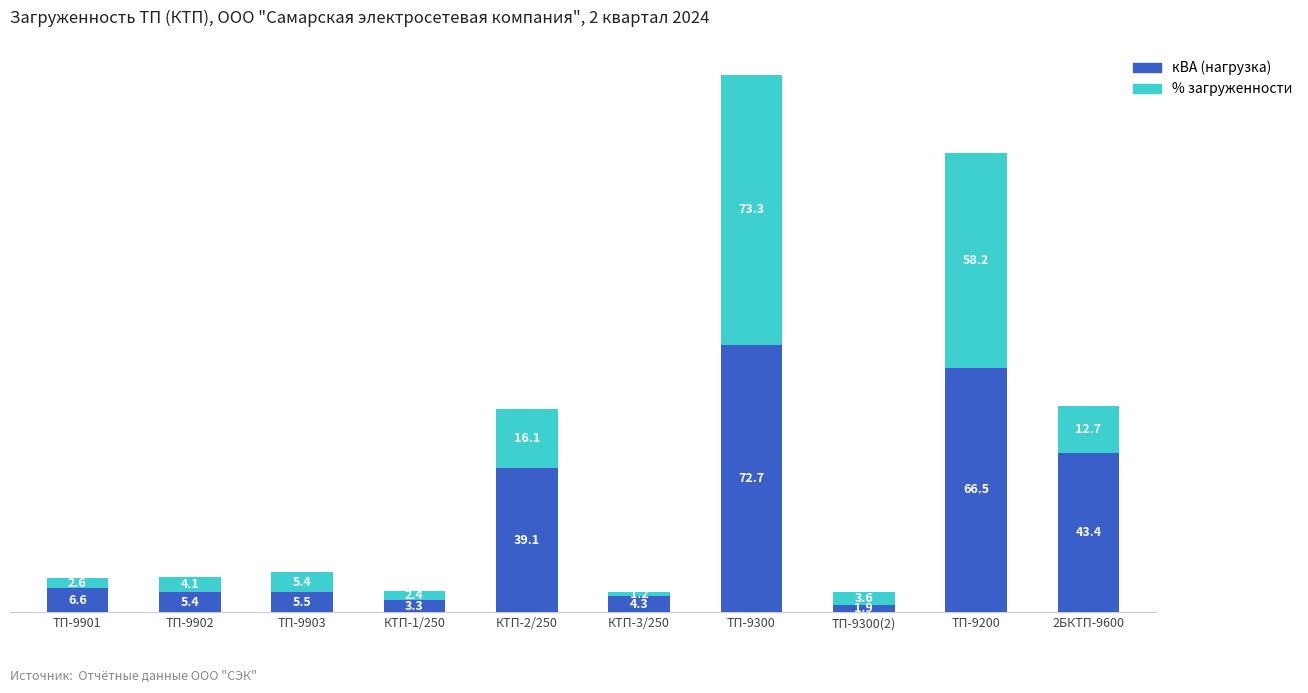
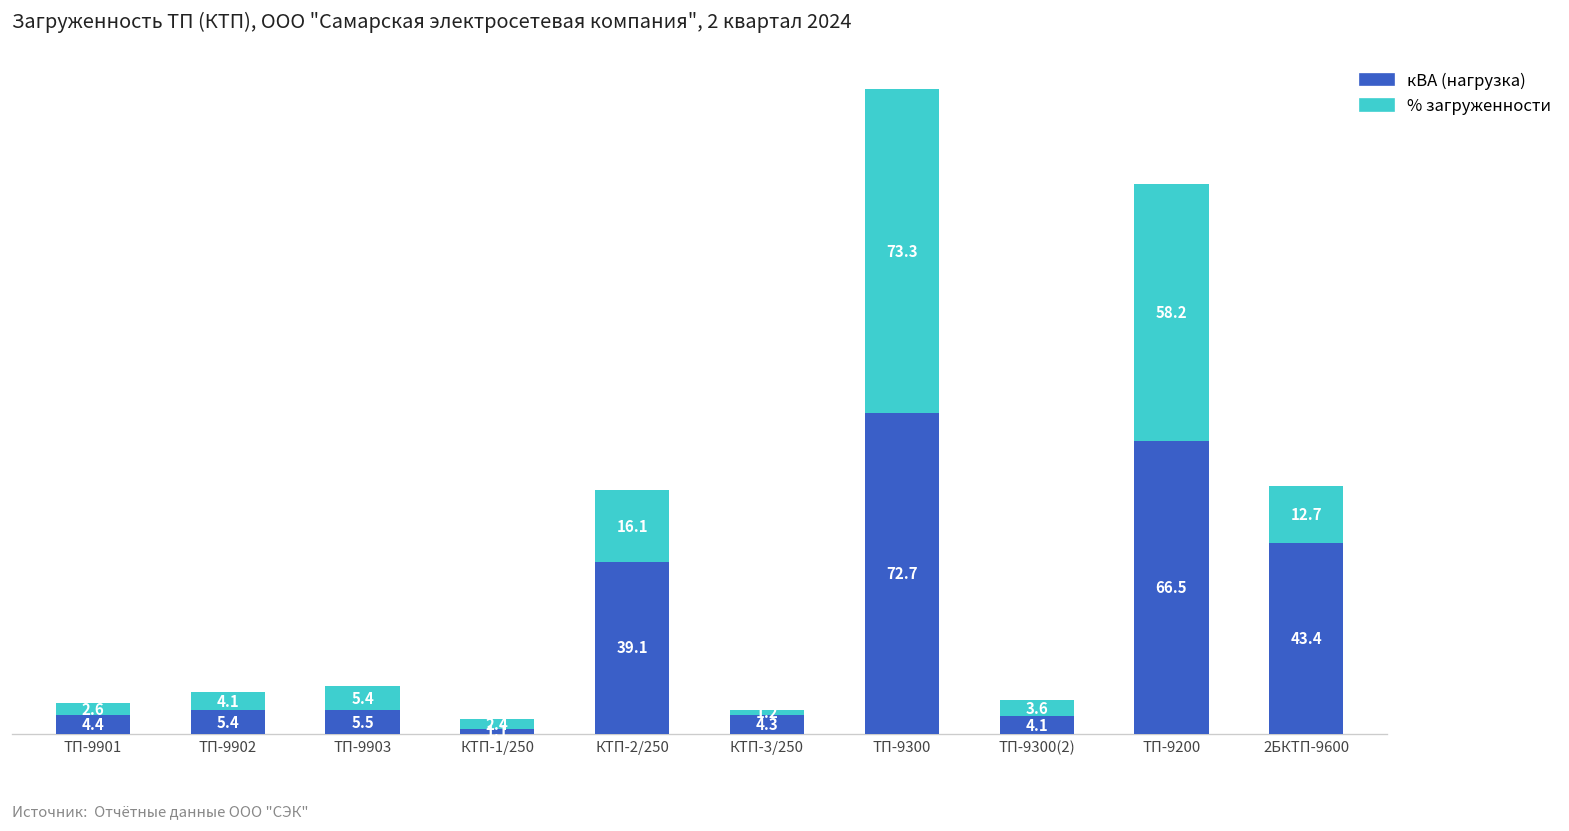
кВА (нагрузка), ТП-9901: 6.6 -> 4.4
кВА (нагрузка), КТП-1/250: 3.3 -> 1.1
кВА (нагрузка), ТП-9300(2): 1.9 -> 4.1
